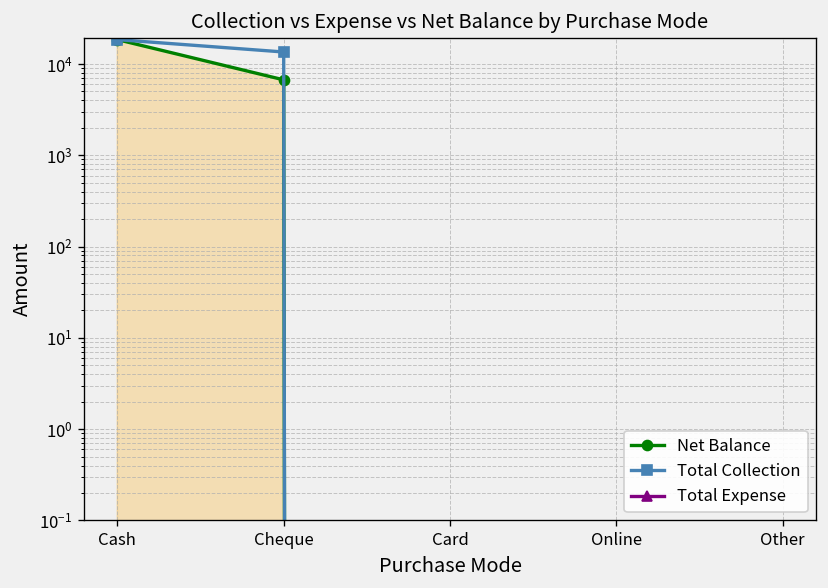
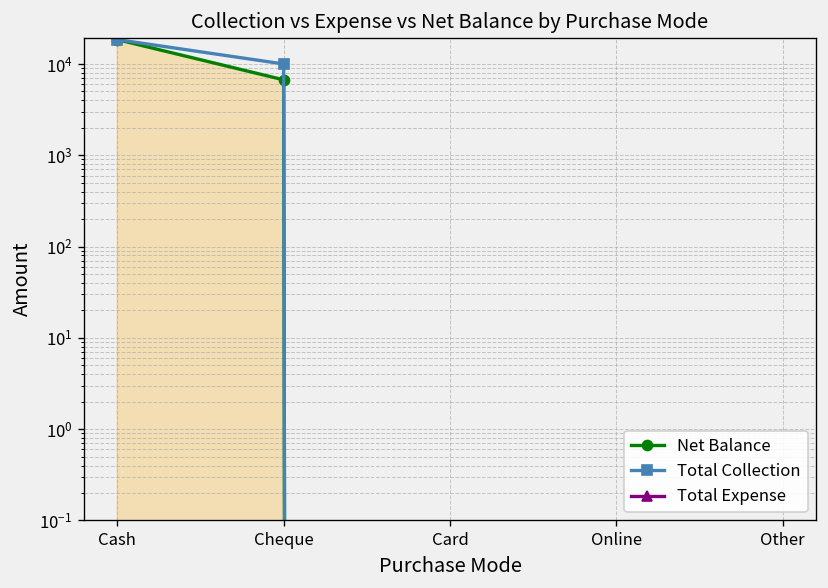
Total Collection, Cheque: 14000 -> 10000
